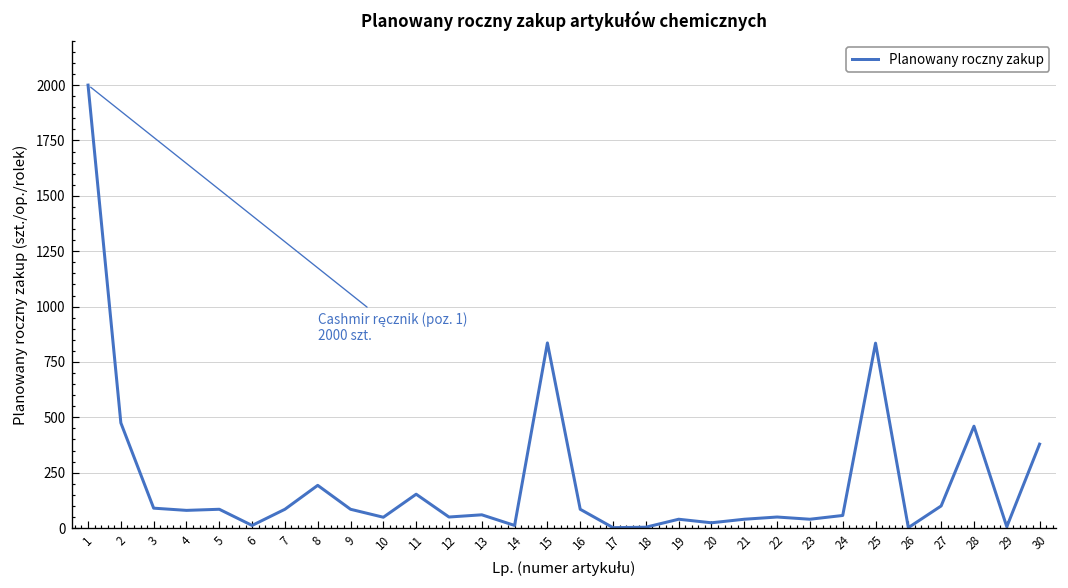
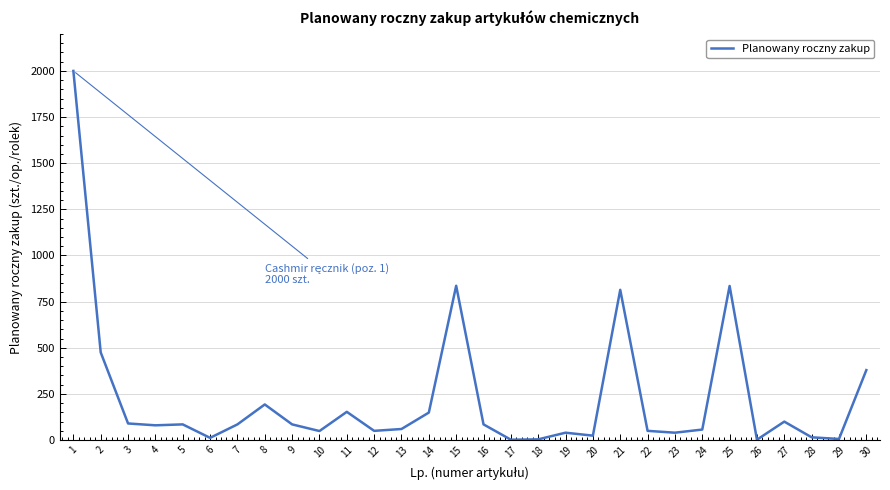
14: 10 -> 150
21: 40 -> 810
28: 460 -> 20
